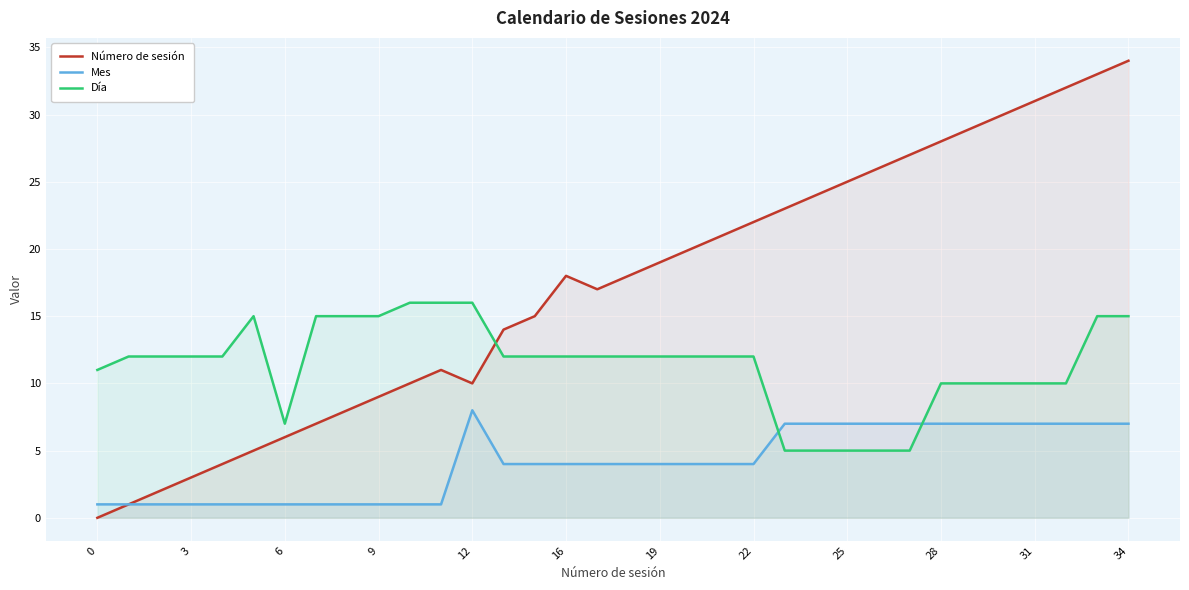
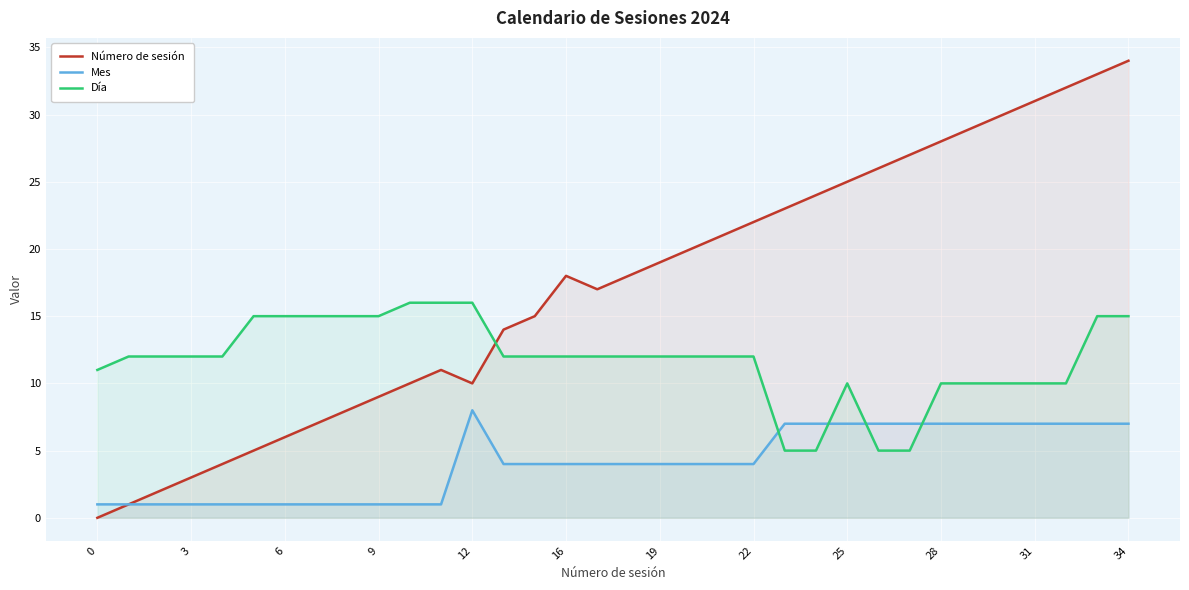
Día, 6: 7 -> 15
Día, 25: 5 -> 10
